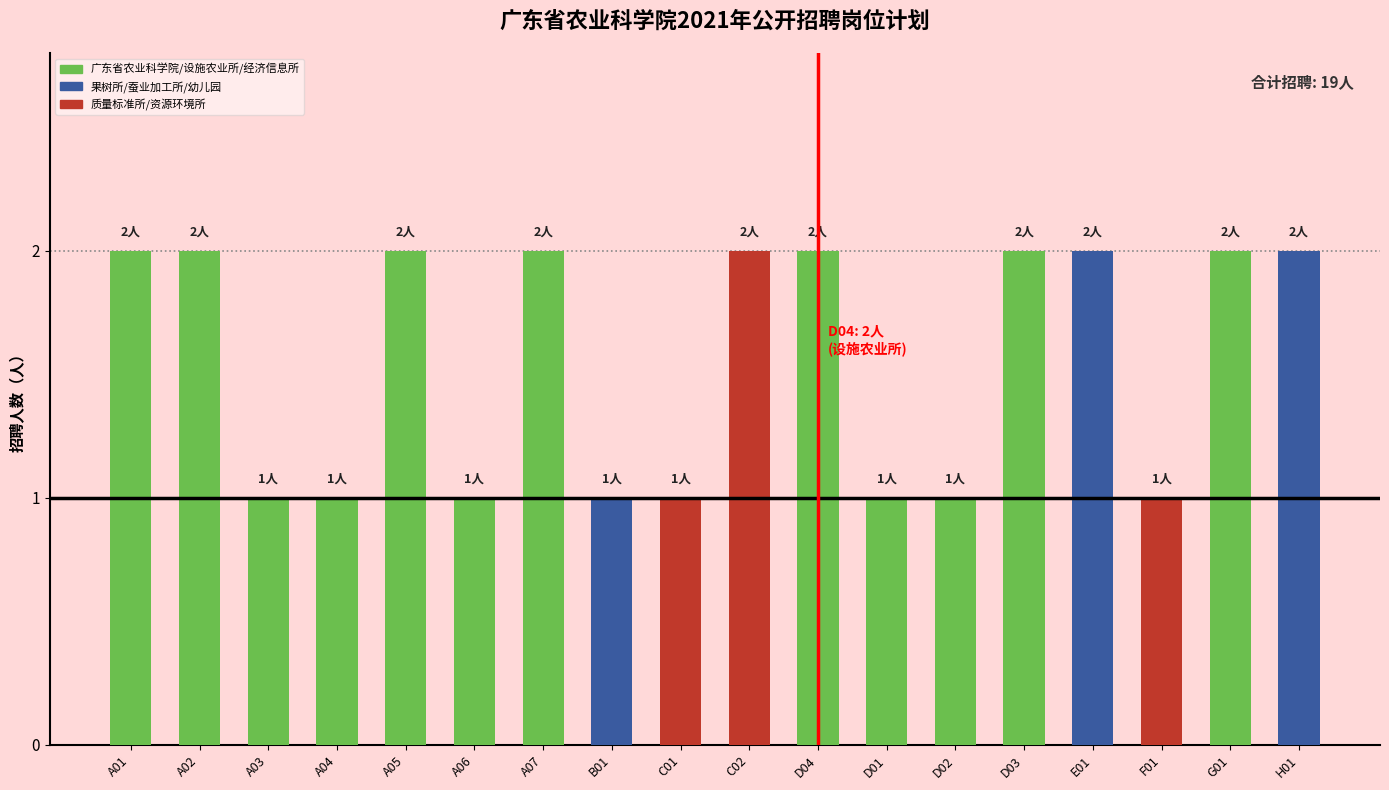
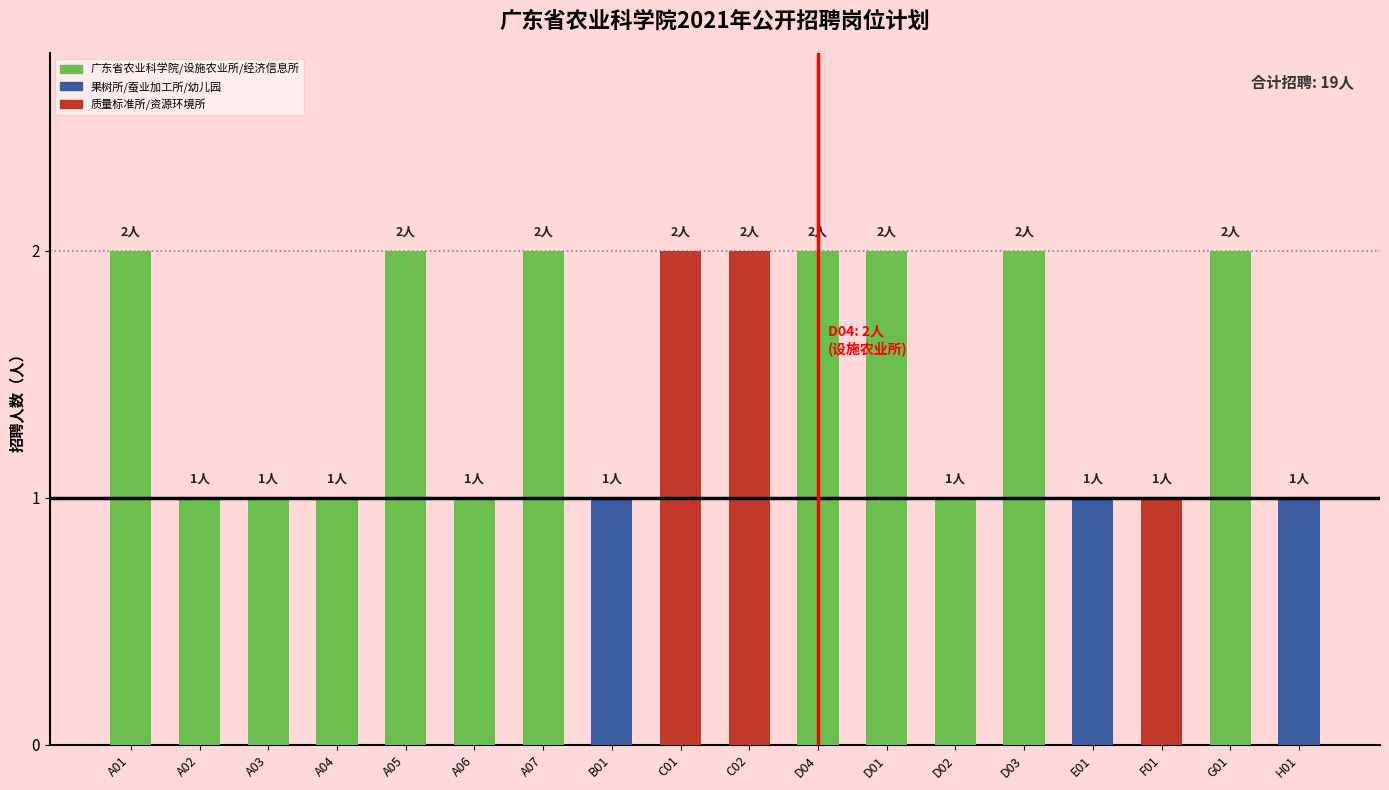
A02: 2人 -> 1人
C01: 1人 -> 2人
D01: 1人 -> 2人
E01: 2人 -> 1人
H01: 2人 -> 1人
